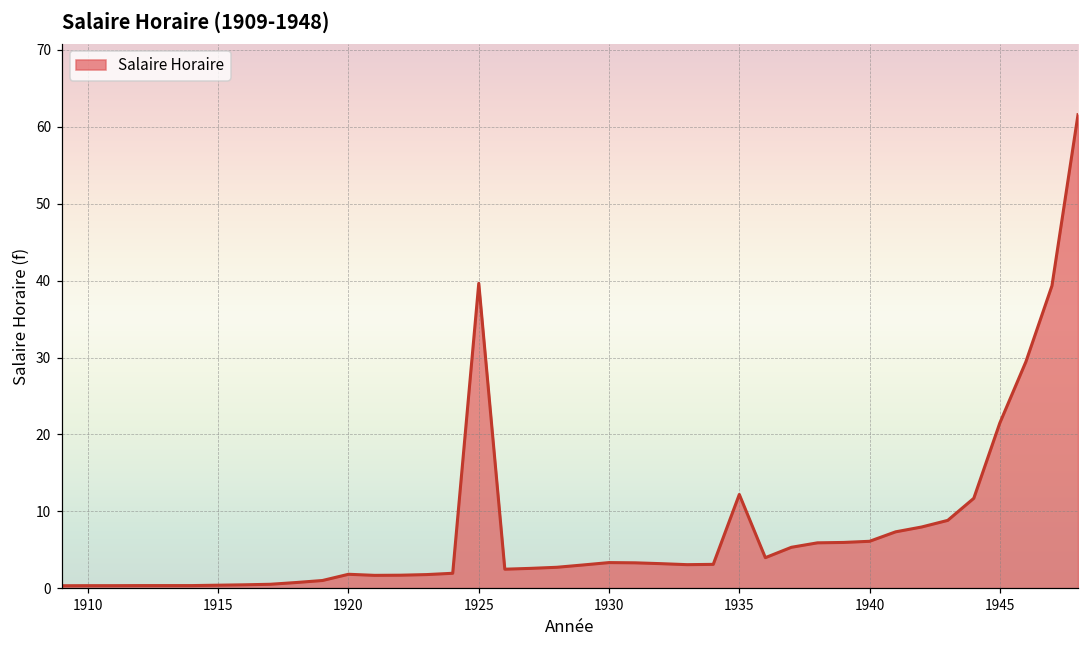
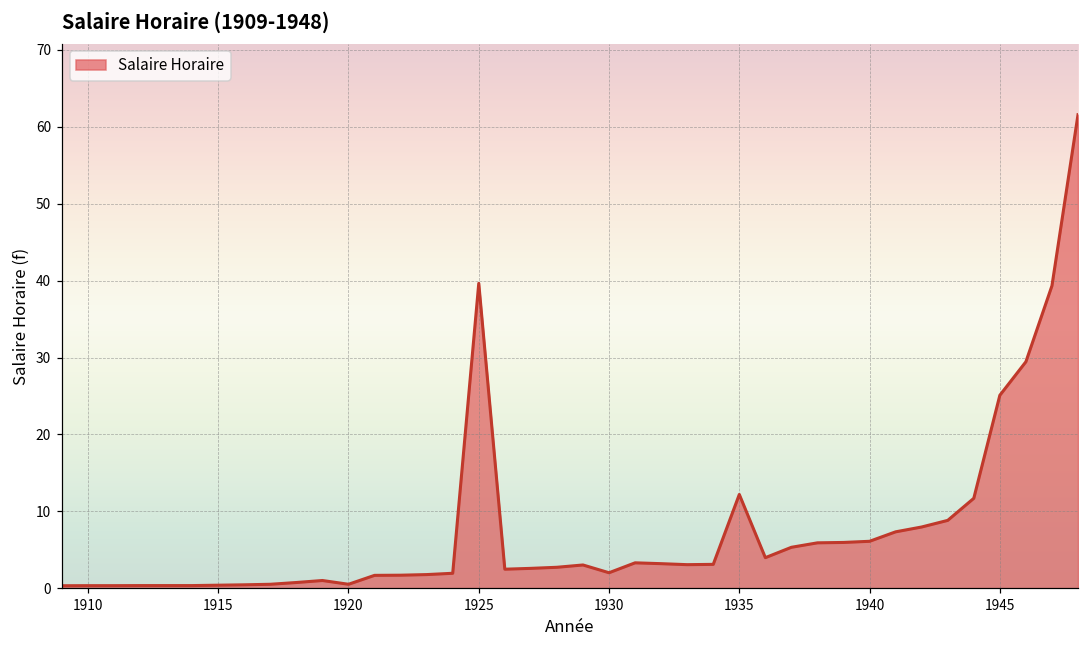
1920: 2 -> 1
1930: 3 -> 2
1945: 21 -> 25
